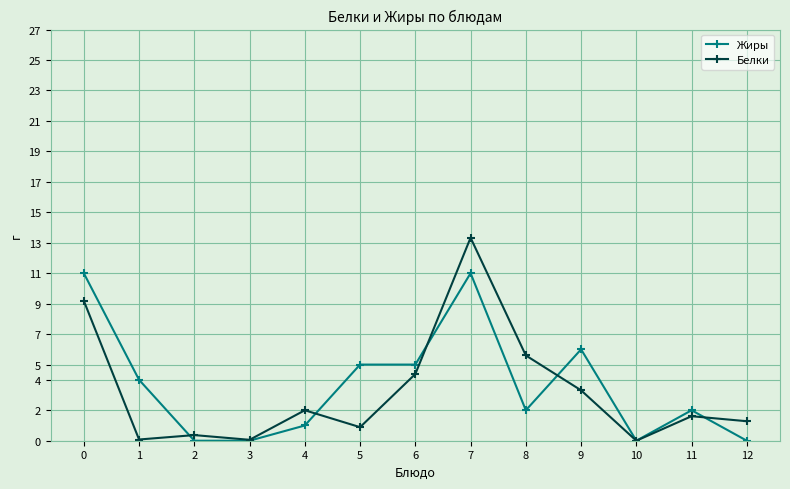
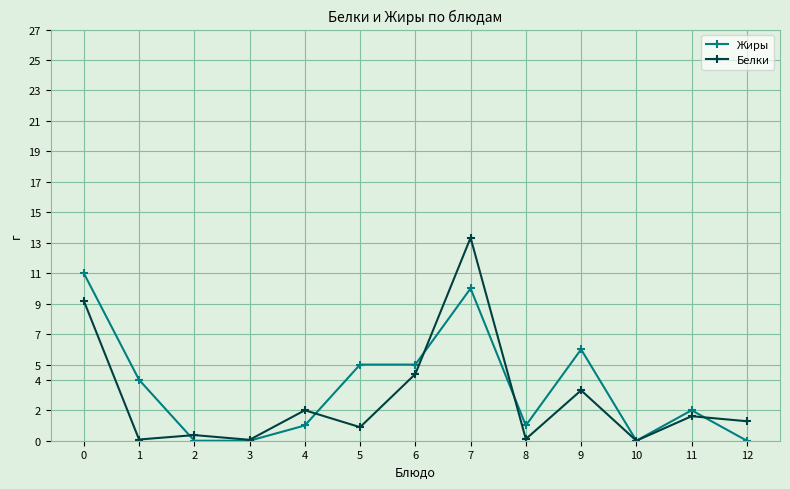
Жиры, 7: 11 -> 10
Жиры, 8: 2 -> 1
Белки, 8: 5.6 -> 0.1
